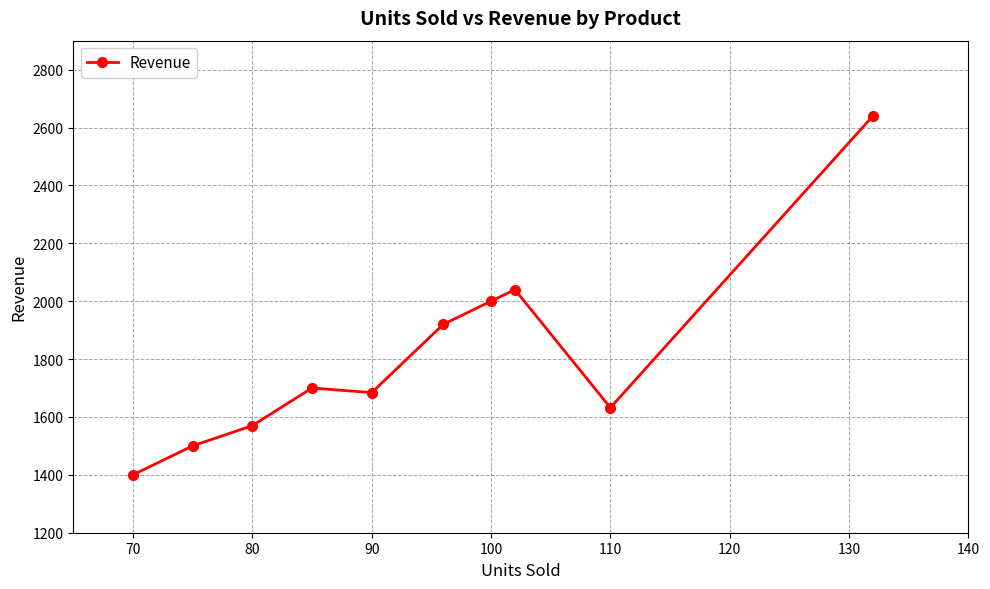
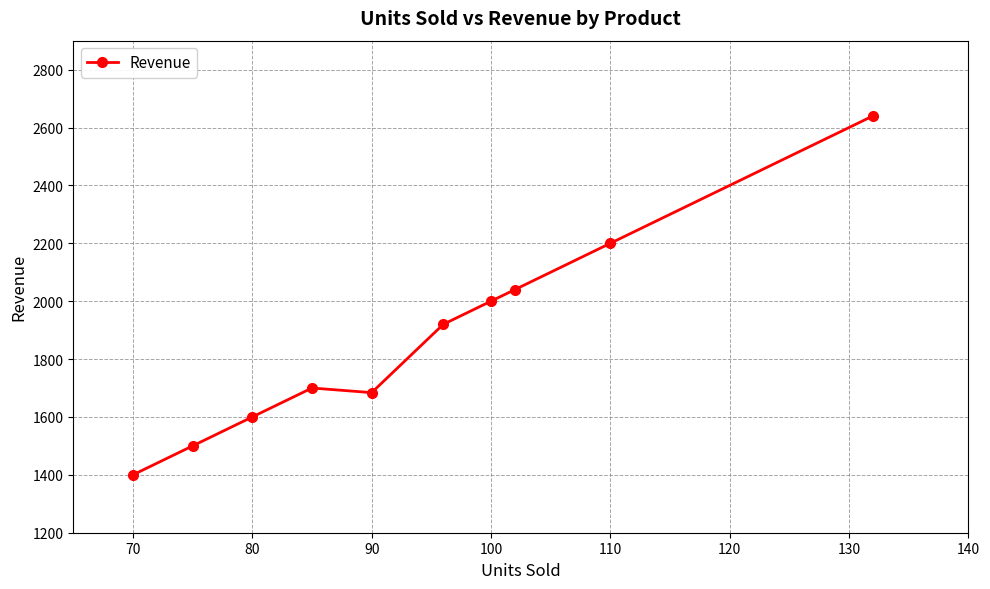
80: 1570 -> 1600
110: 1630 -> 2200
